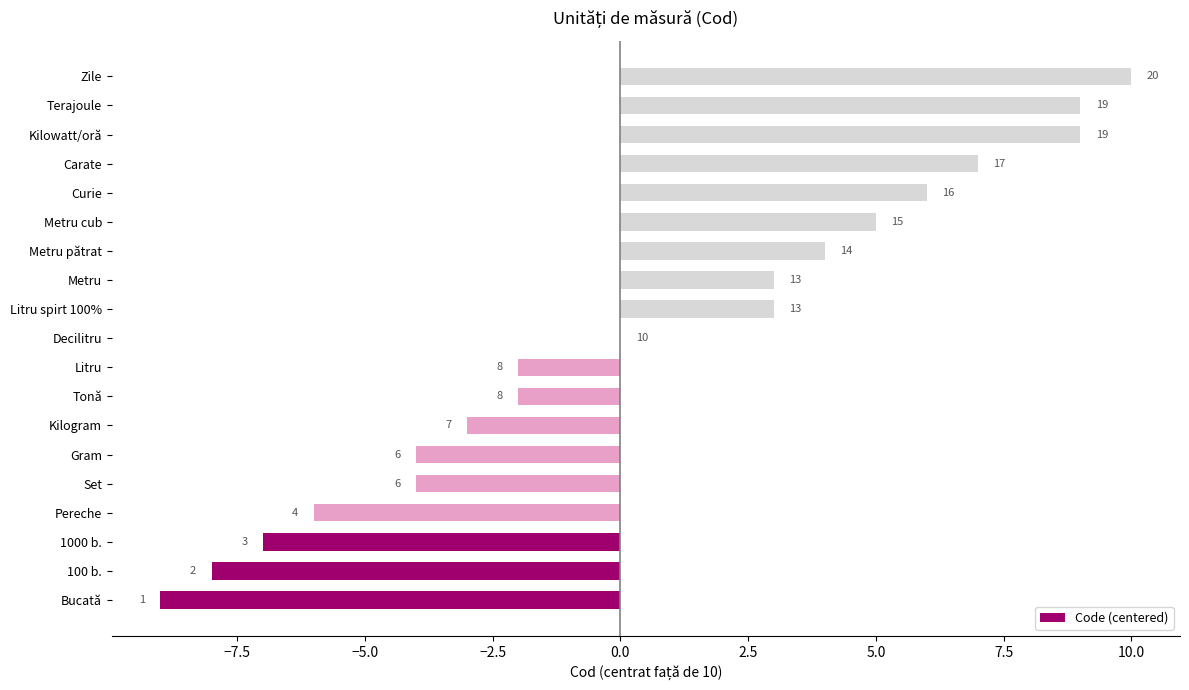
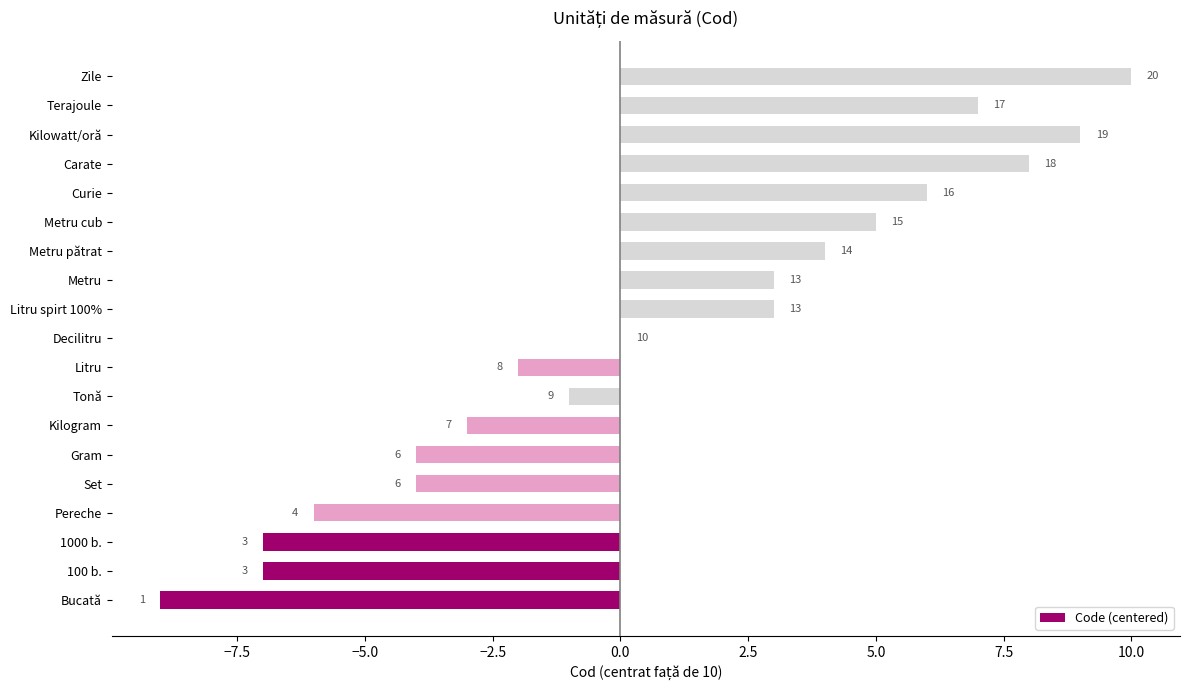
Terajoule: 19 -> 17
Carate: 17 -> 18
Tonă: 8 -> 9
100 b.: 2 -> 3
